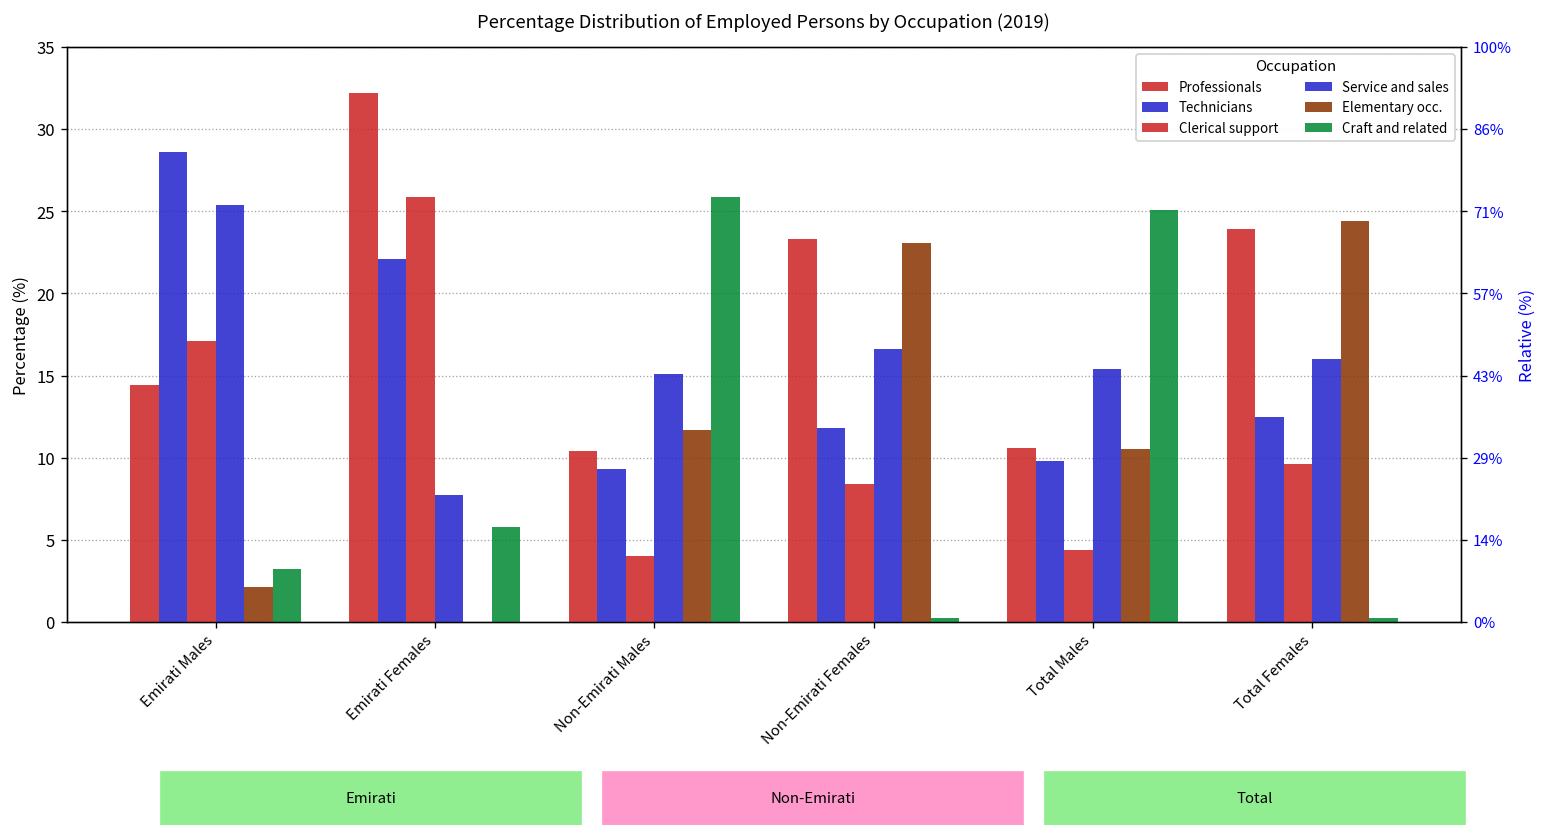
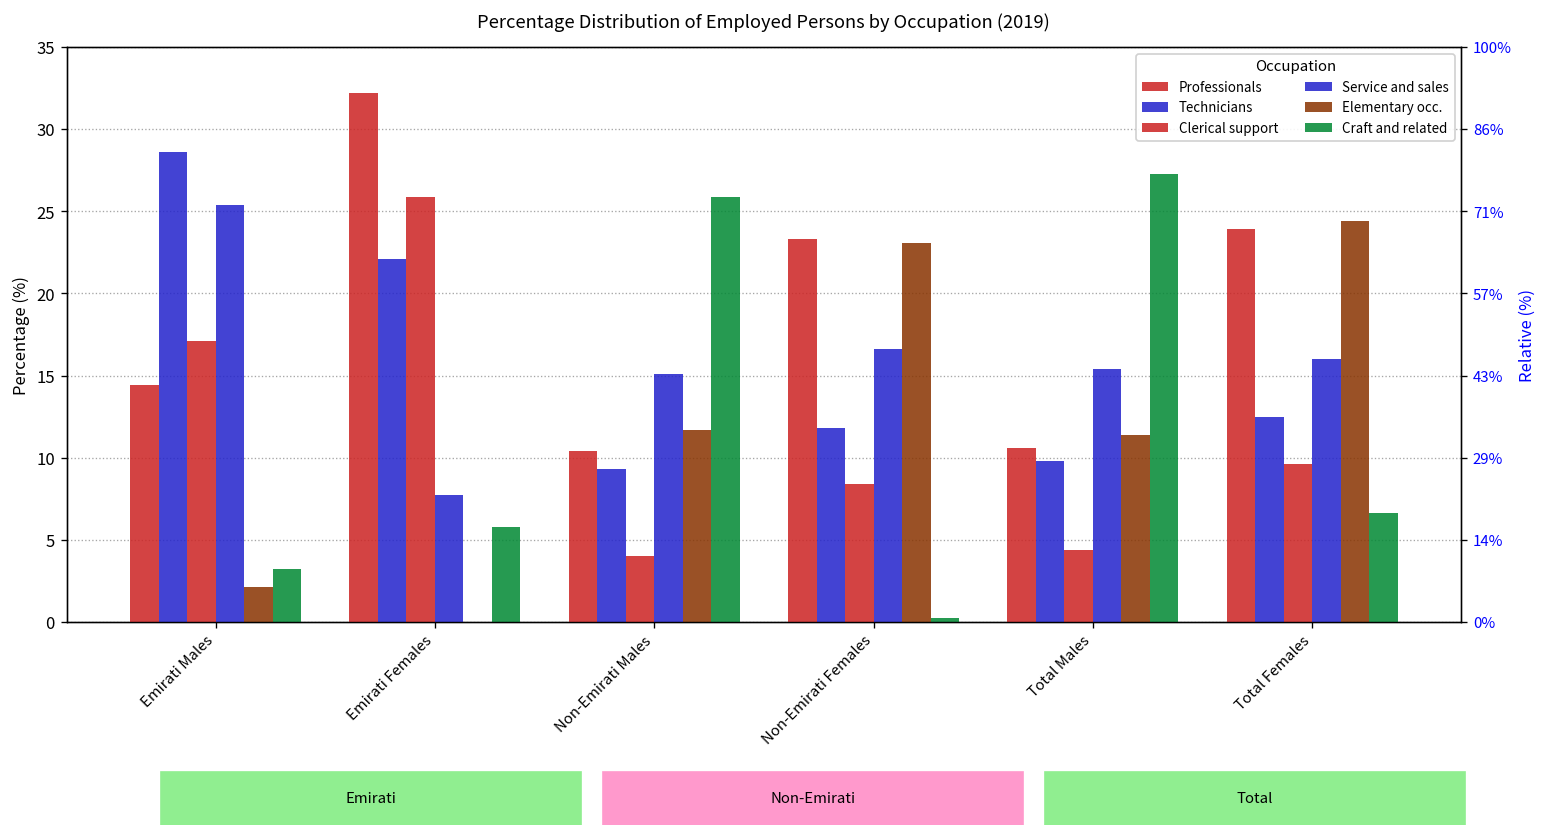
Elementary occ., Total Males: 10.5 -> 11.4
Craft and related, Total Males: 25.1 -> 27.3
Craft and related, Total Females: 0.2 -> 6.6
